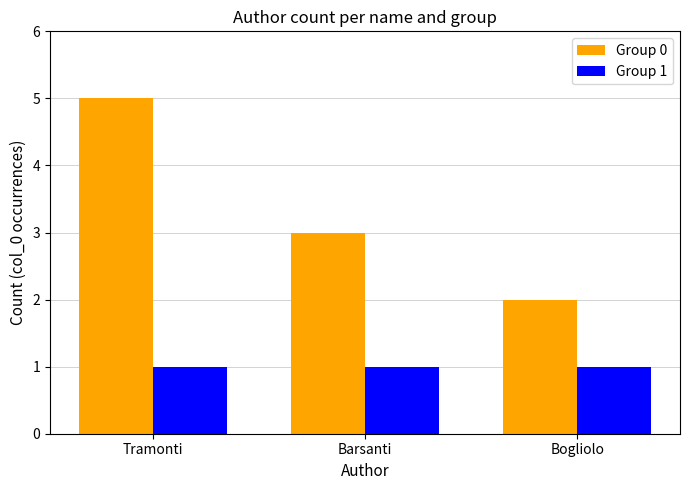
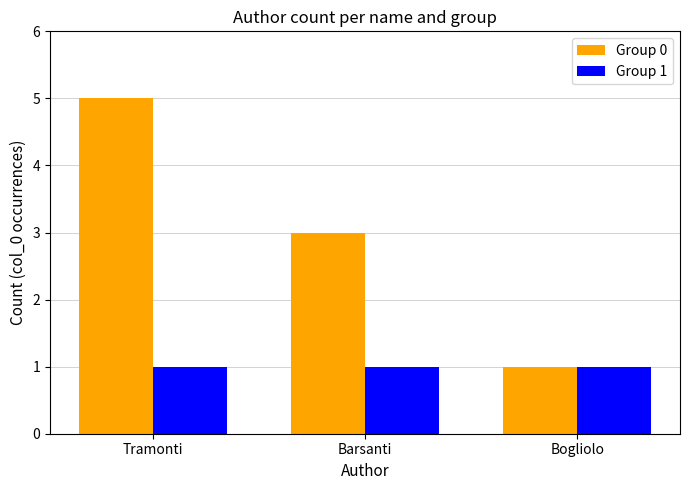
Group 0, Bogliolo: 2 -> 1
